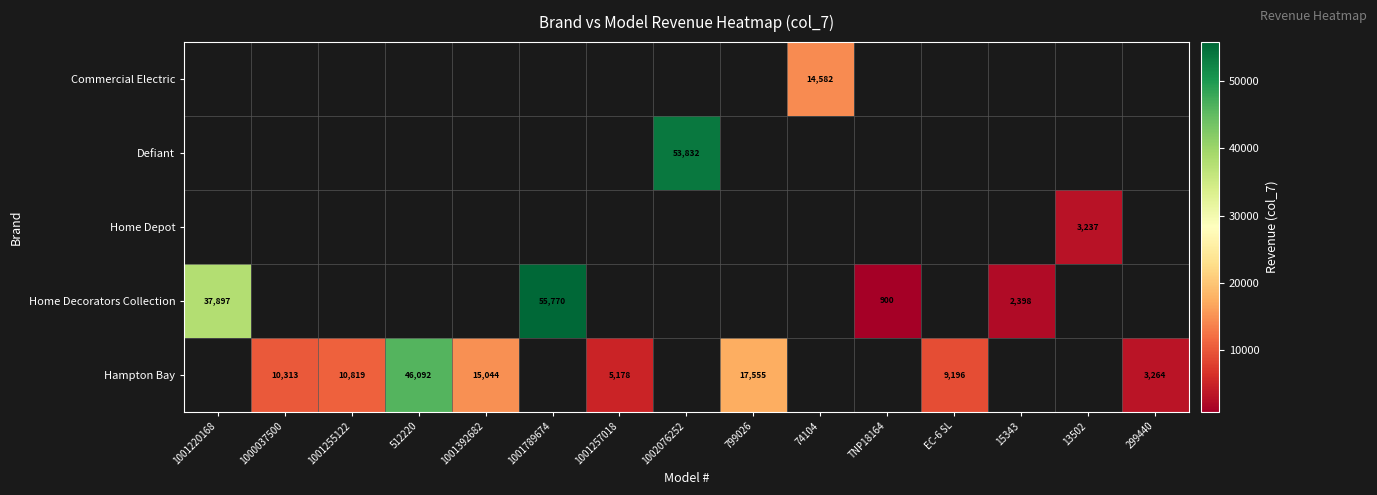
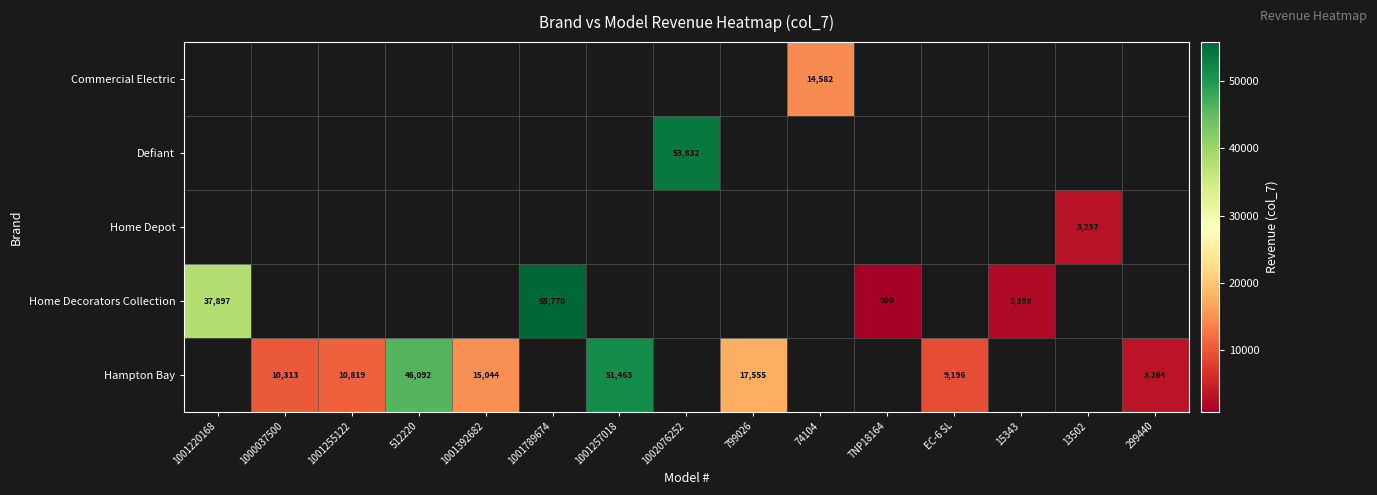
Hampton Bay, 1001257018: 5,178 -> 51,463
